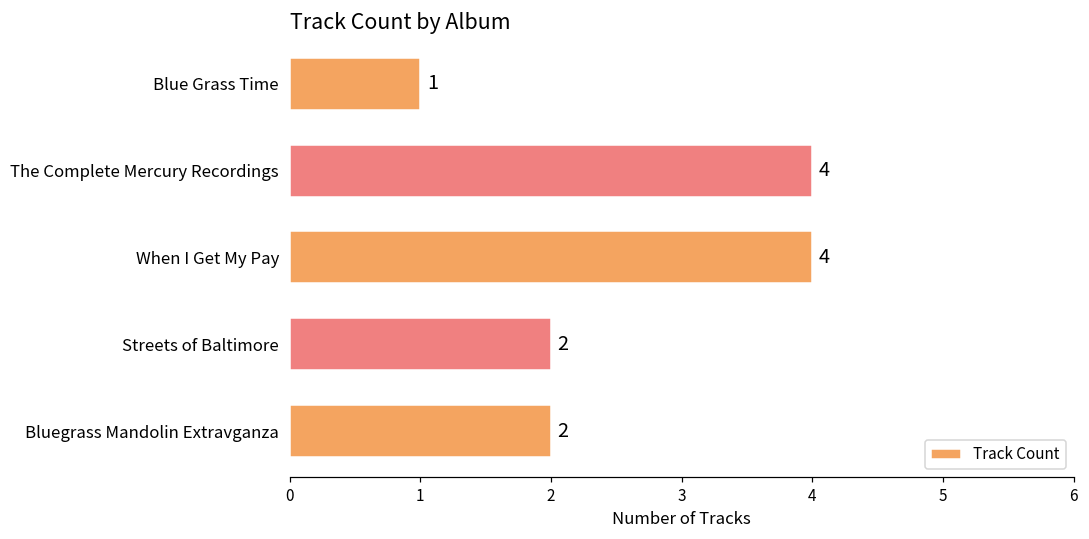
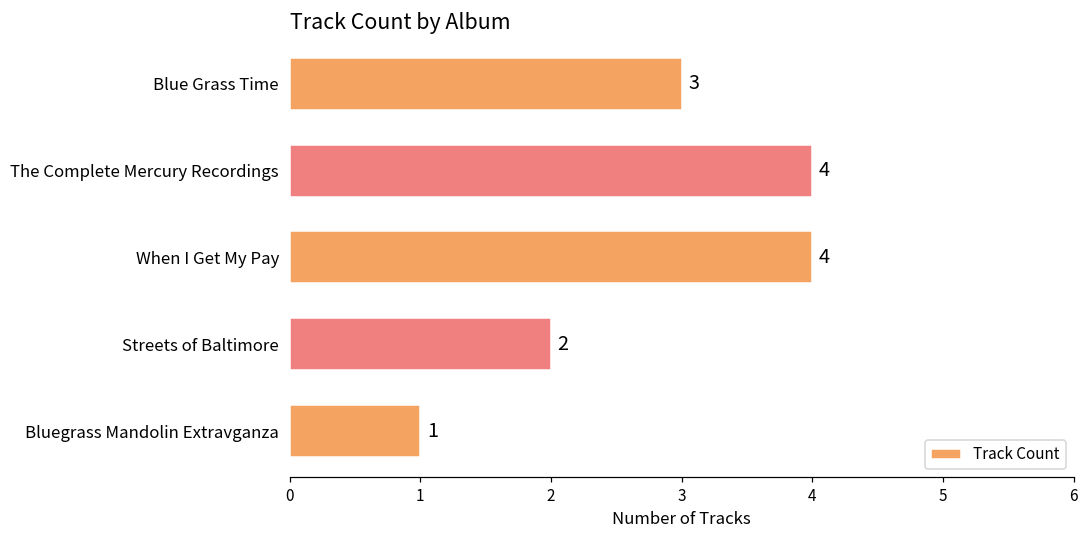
Blue Grass Time: 1 -> 3
Bluegrass Mandolin Extravganza: 2 -> 1
